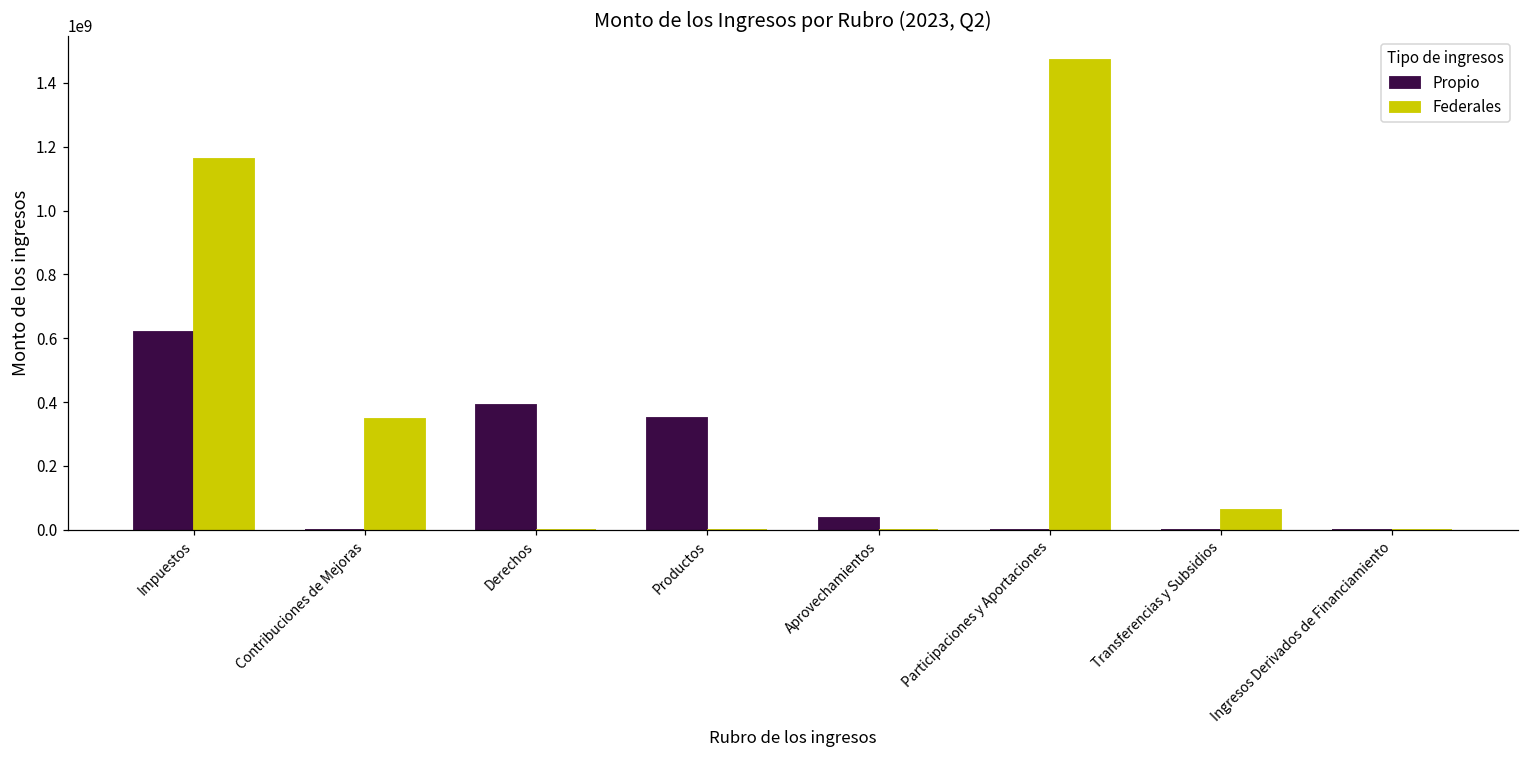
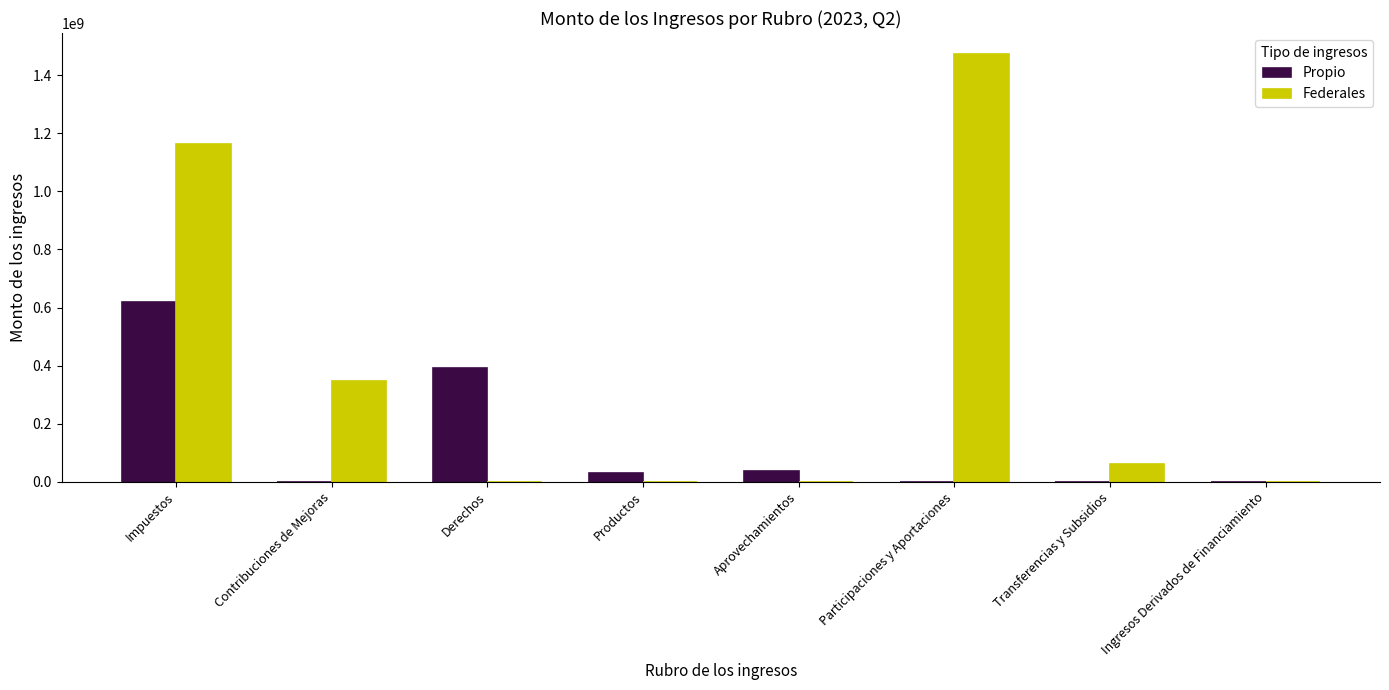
Propio, Productos: 350000000 -> 30000000
